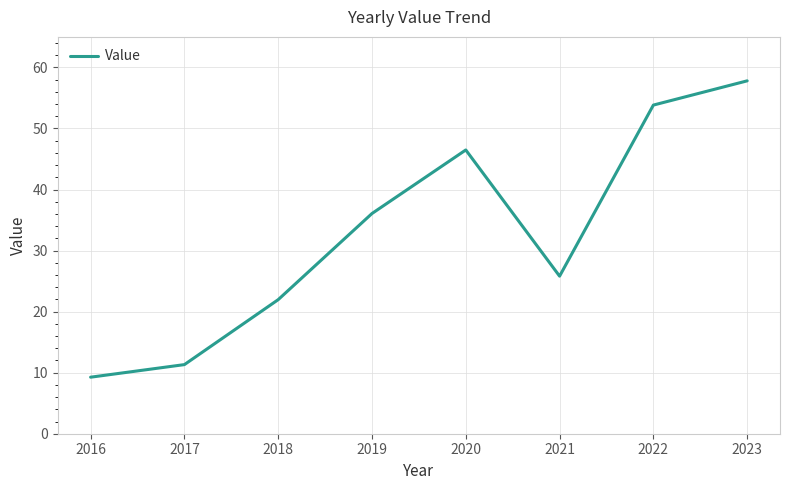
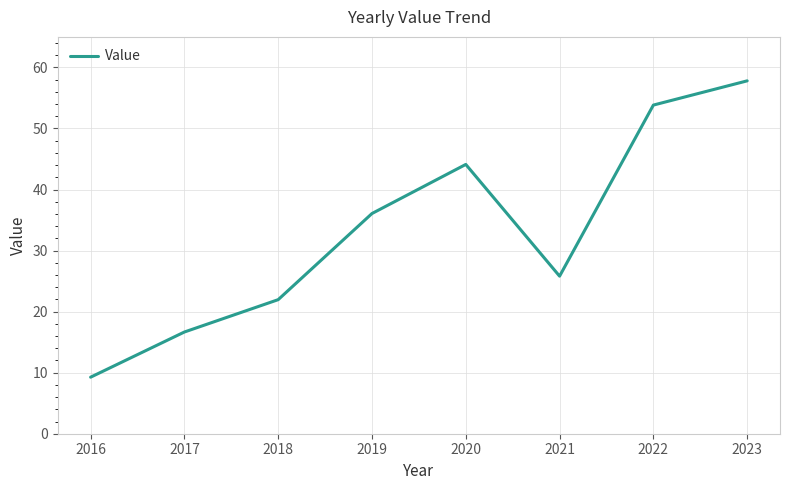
2017: 11 -> 17
2020: 46 -> 44
